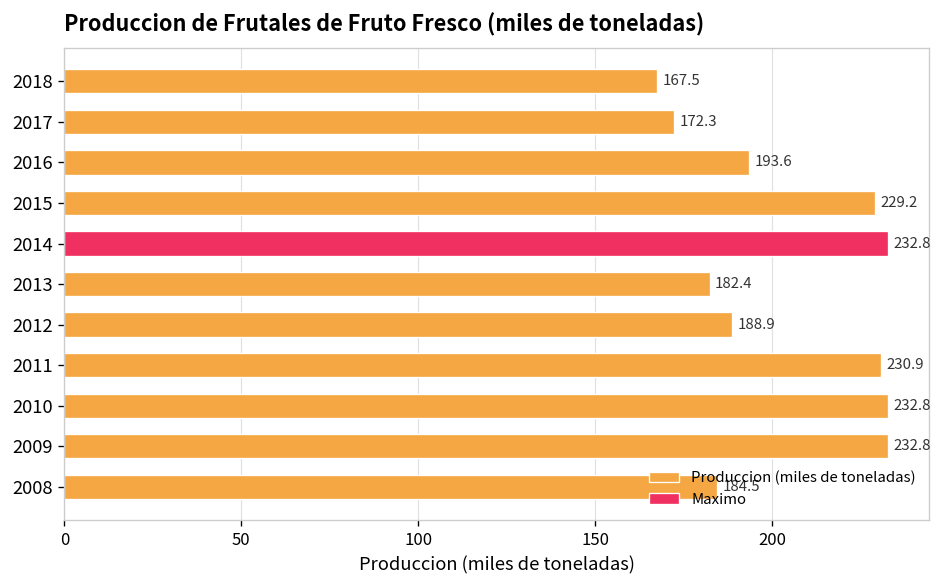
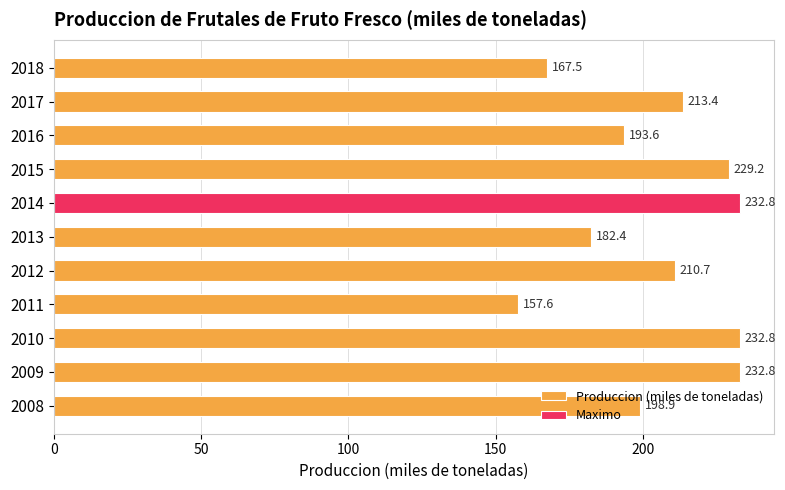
Produccion (miles de toneladas), 2017: 172.3 -> 213.4
Produccion (miles de toneladas), 2012: 188.9 -> 210.7
Produccion (miles de toneladas), 2011: 230.9 -> 157.6
Produccion (miles de toneladas), 2008: 184.5 -> 198.9
